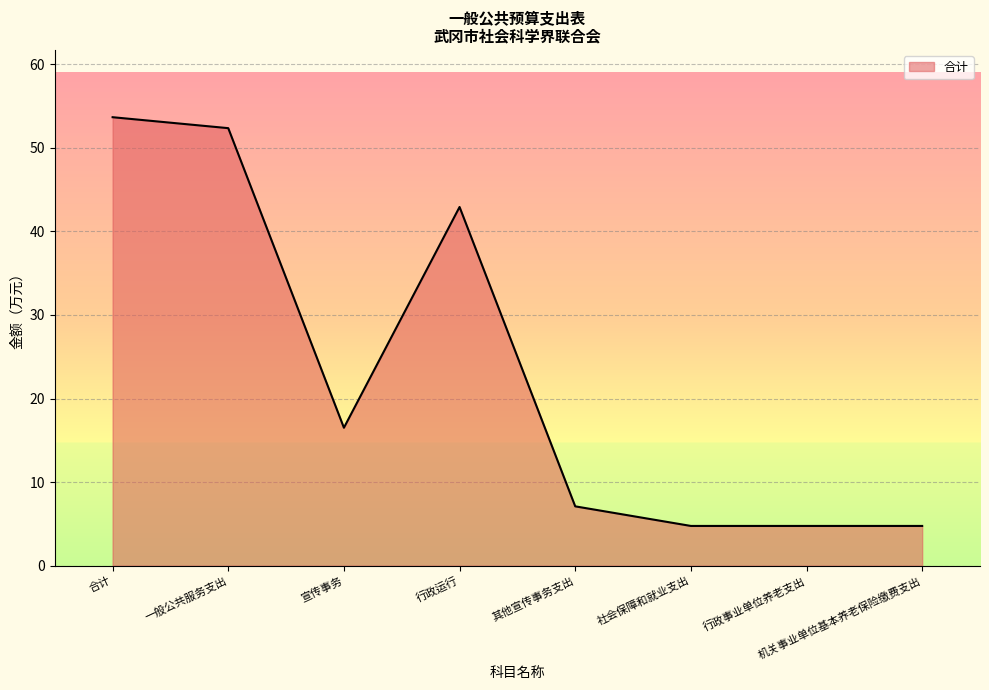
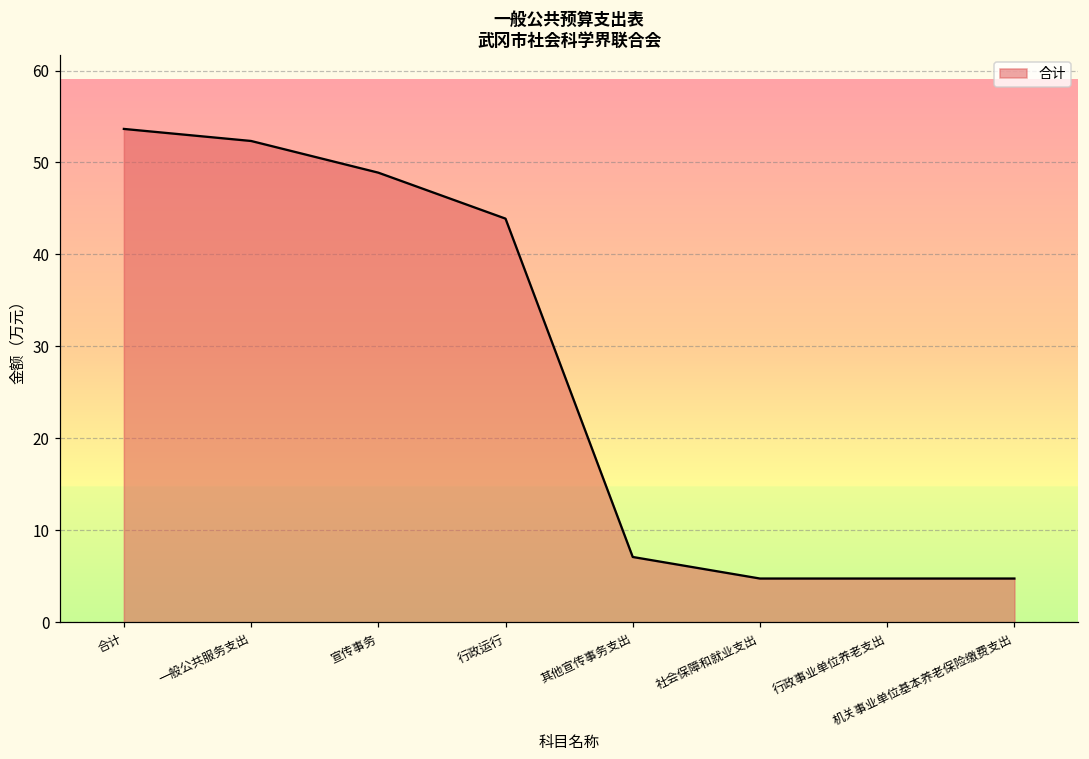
宣传事务: 17 -> 49
行政运行: 43 -> 44
